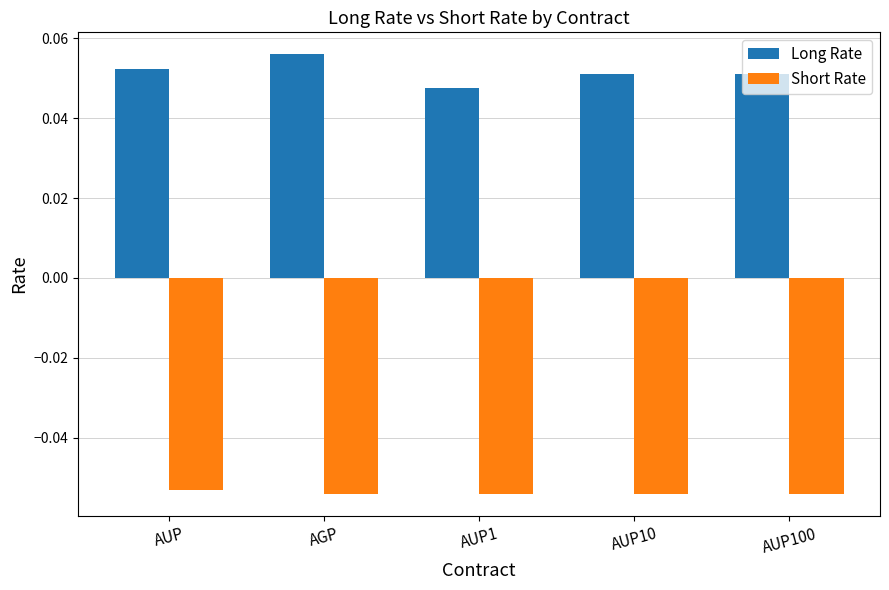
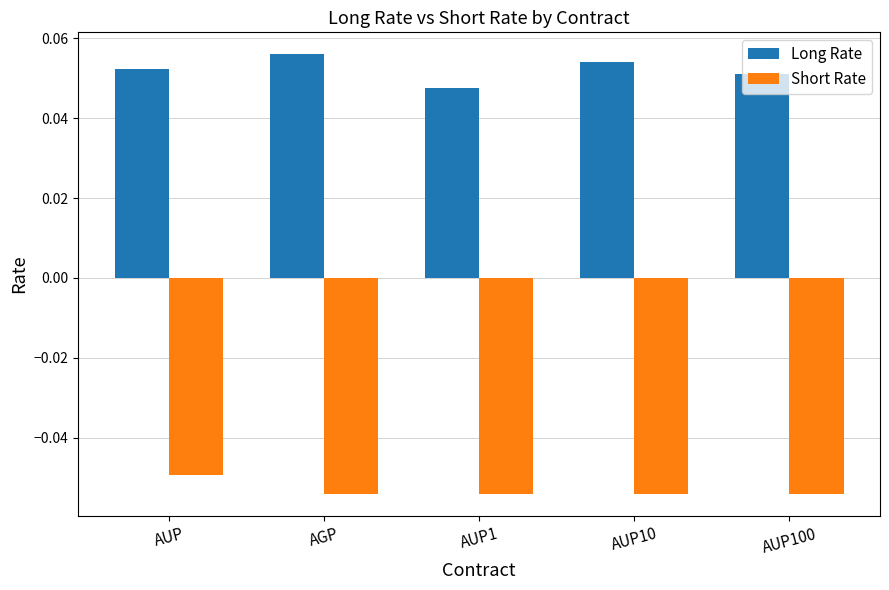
Short Rate, AUP: -0.053 -> -0.049
Long Rate, AUP10: 0.051 -> 0.054
